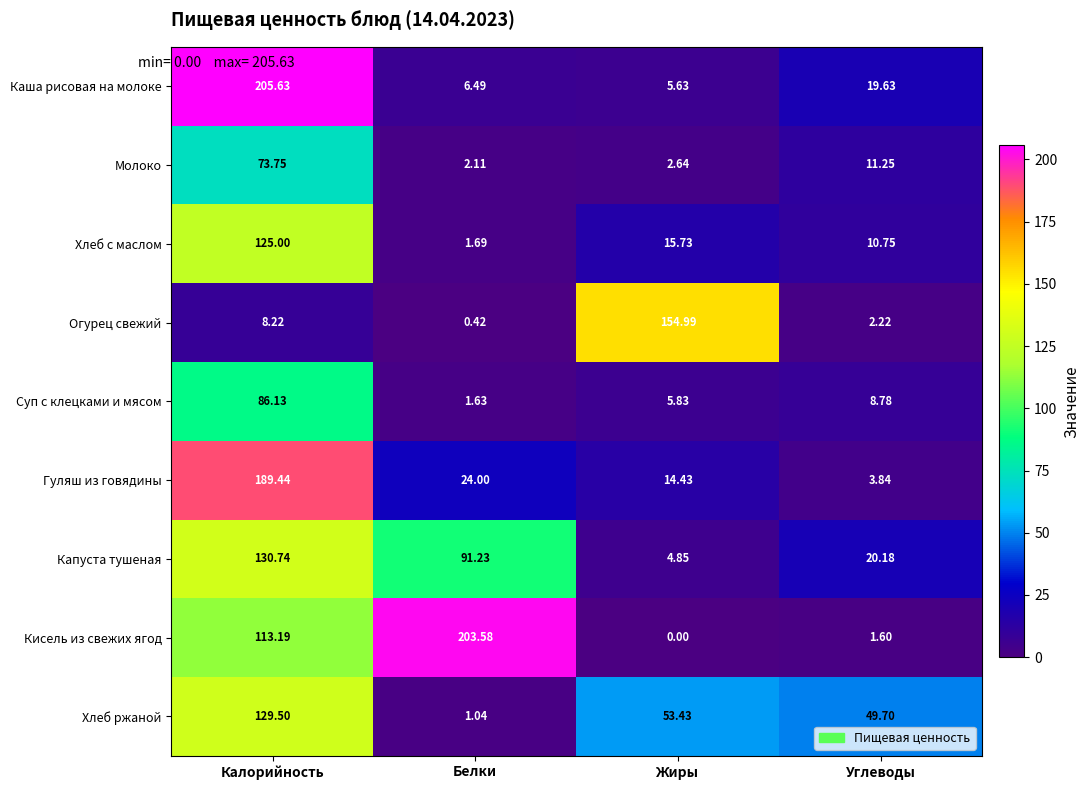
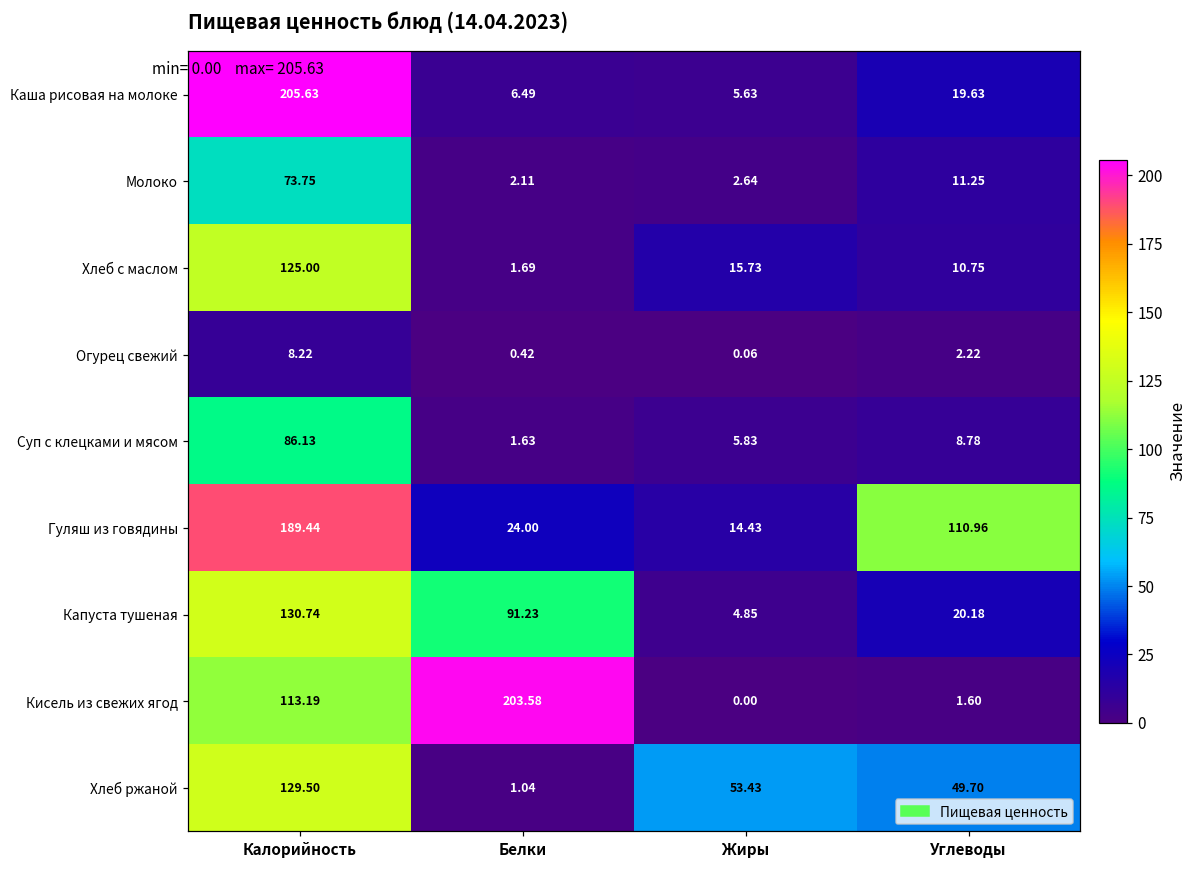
Огурец свежий, Жиры: 154.99 -> 0.06
Гуляш из говядины, Углеводы: 3.84 -> 110.96
